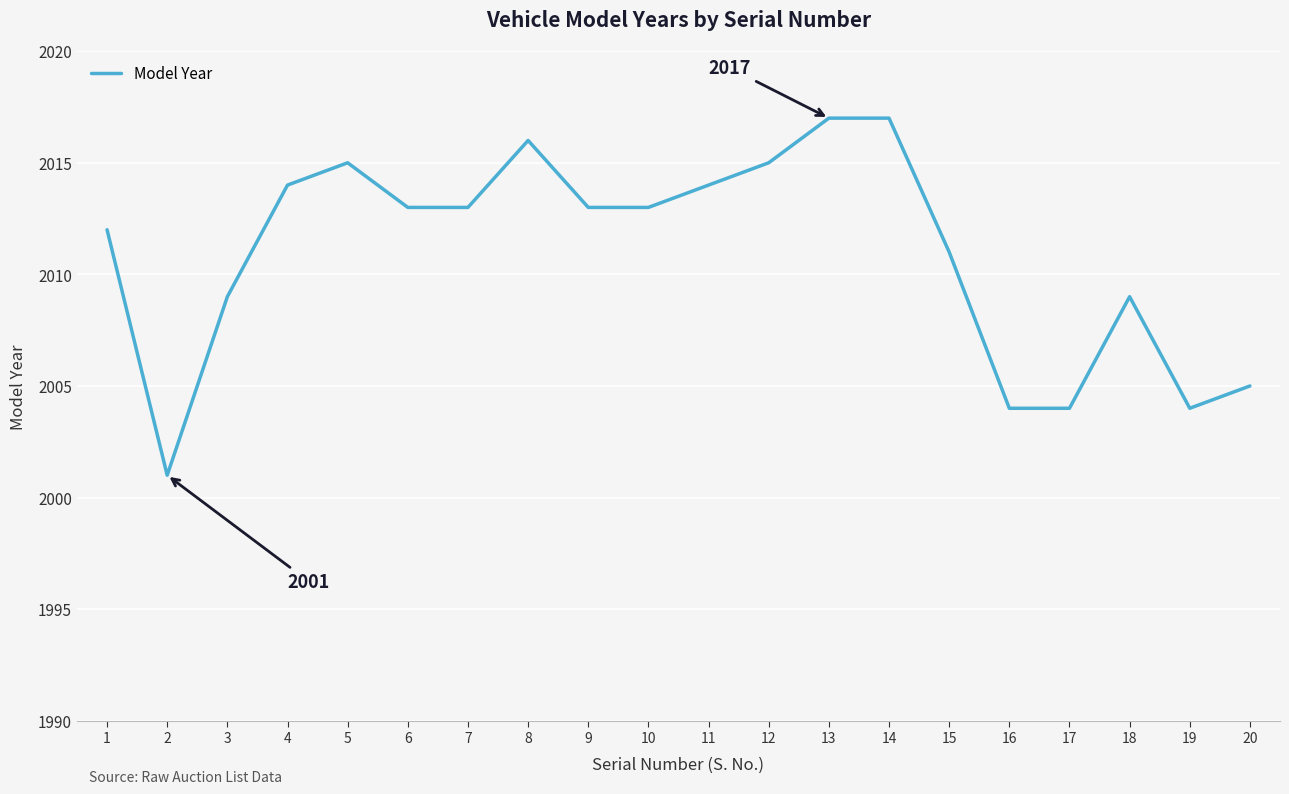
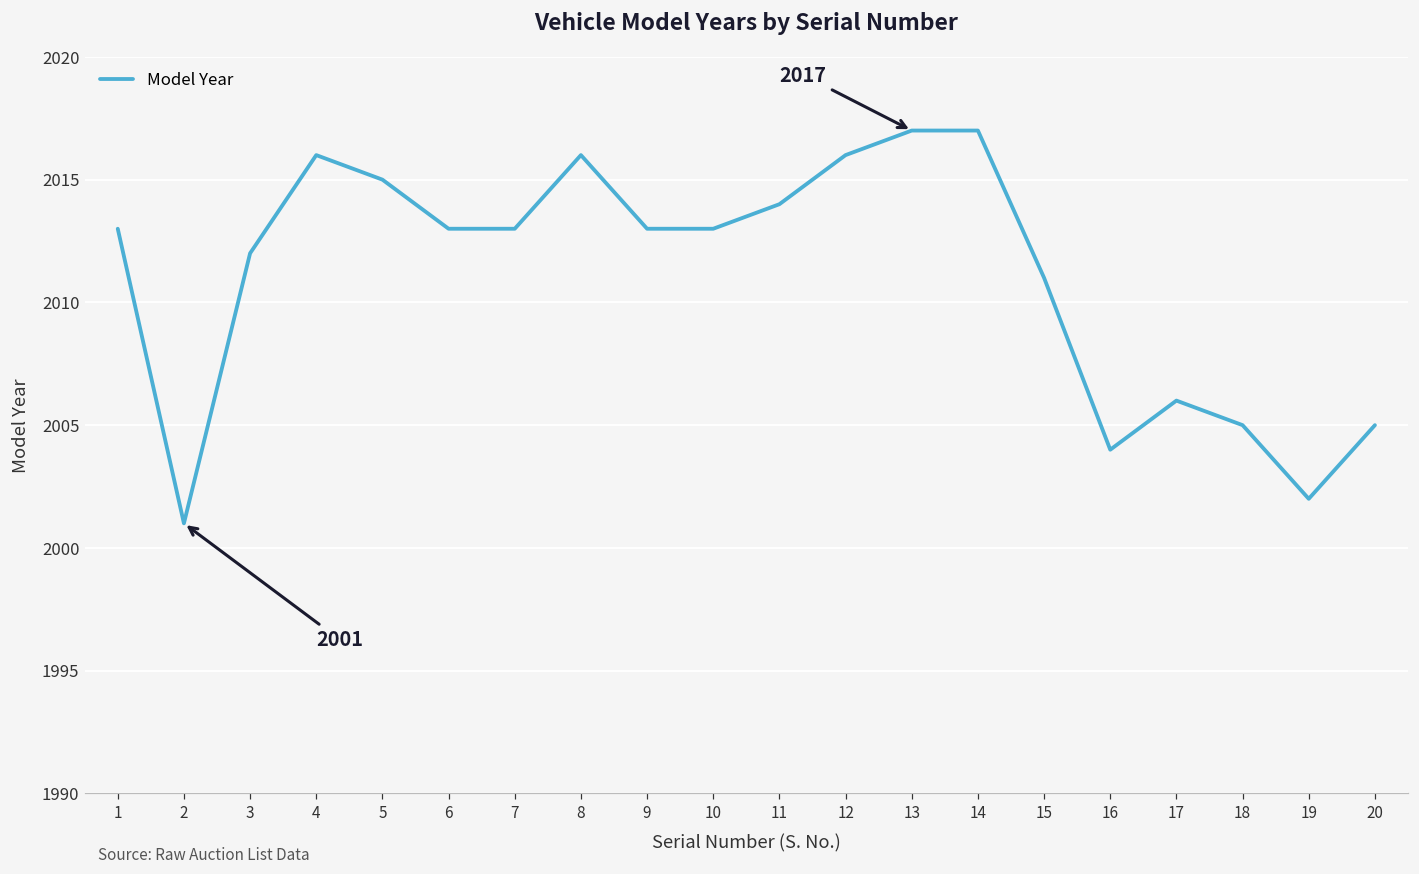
1: 2012 -> 2013
3: 2009 -> 2012
4: 2014 -> 2016
12: 2015 -> 2016
17: 2004 -> 2006
18: 2009 -> 2005
19: 2004 -> 2002
